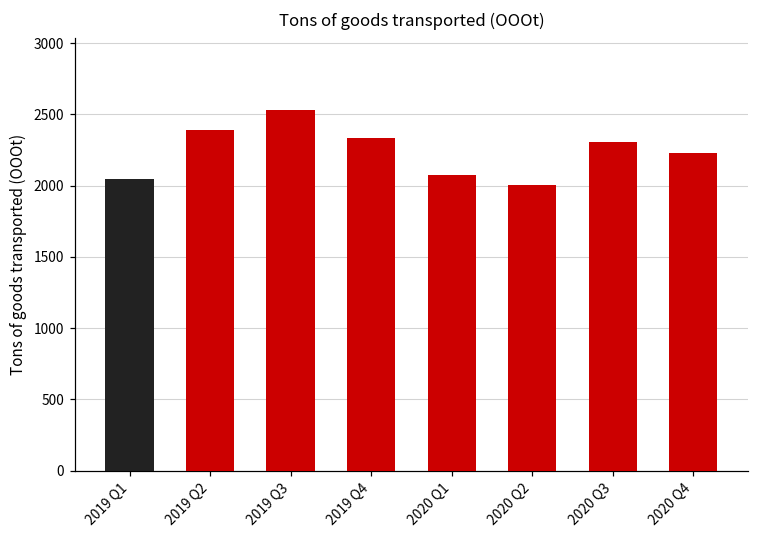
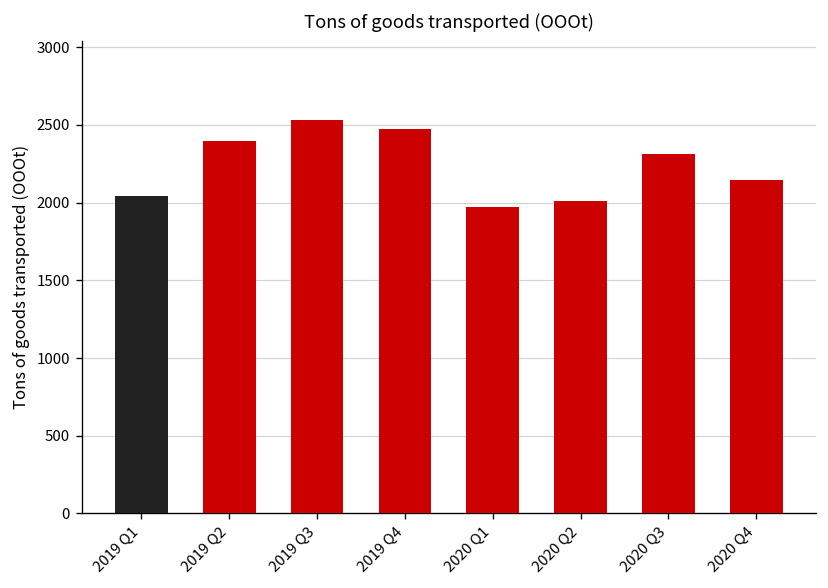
2019 Q4: 2340 -> 2470
2020 Q1: 2070 -> 1970
2020 Q4: 2230 -> 2140
